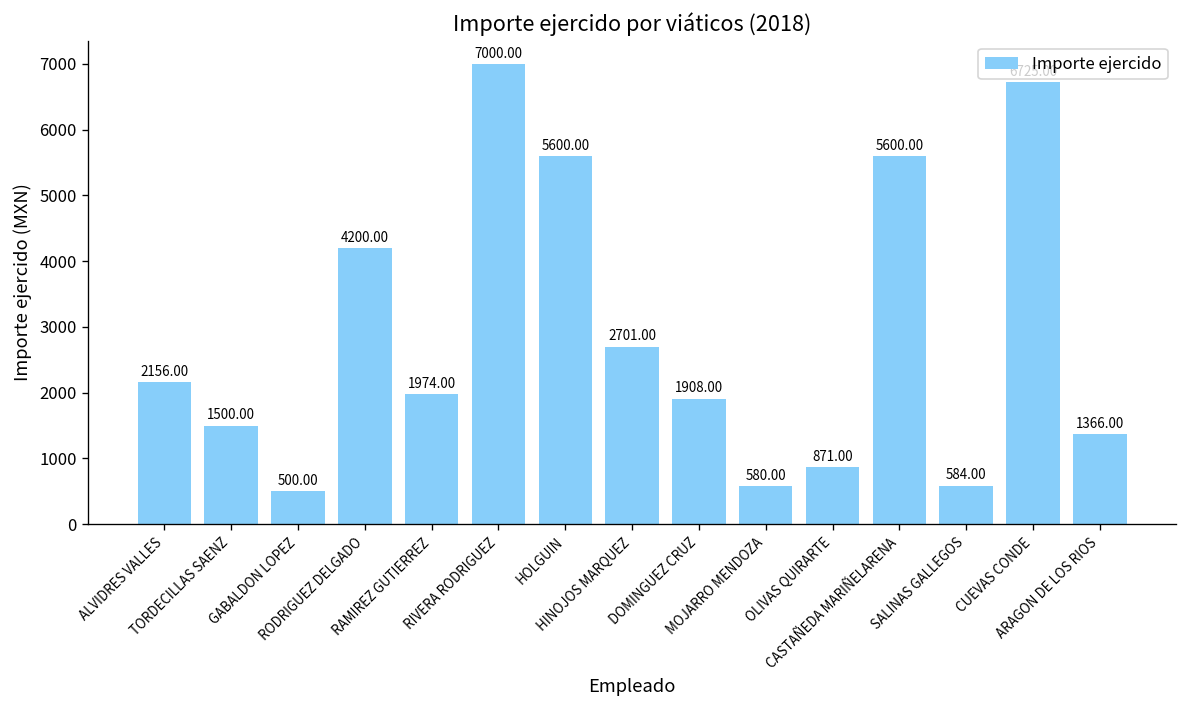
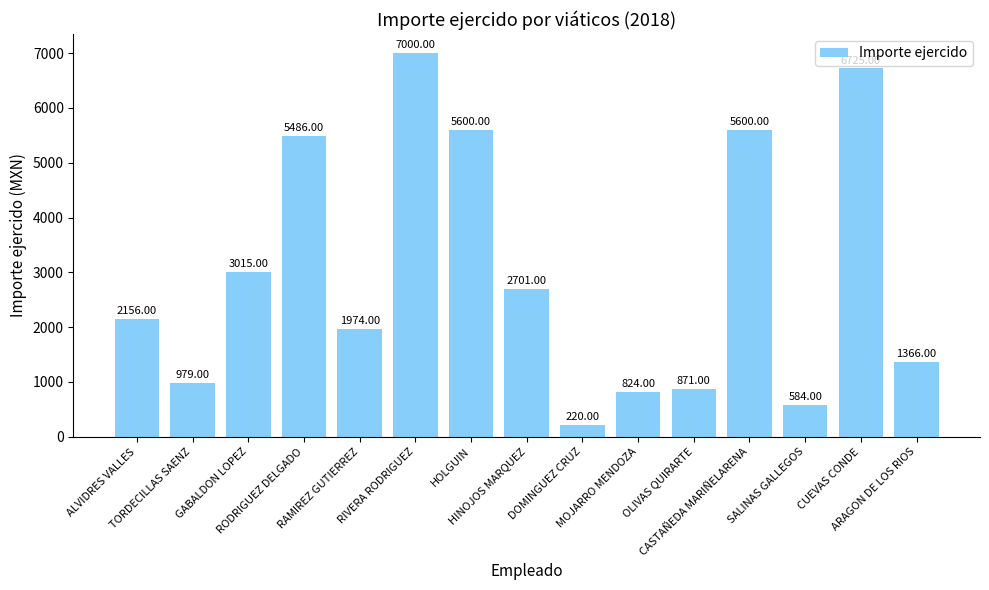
TORDECILLAS SAENZ: 1500.00 -> 979.00
GABALDON LOPEZ: 500.00 -> 3015.00
RODRIGUEZ DELGADO: 4200.00 -> 5486.00
DOMINGUEZ CRUZ: 1908.00 -> 220.00
MOJARRO MENDOZA: 580.00 -> 824.00
